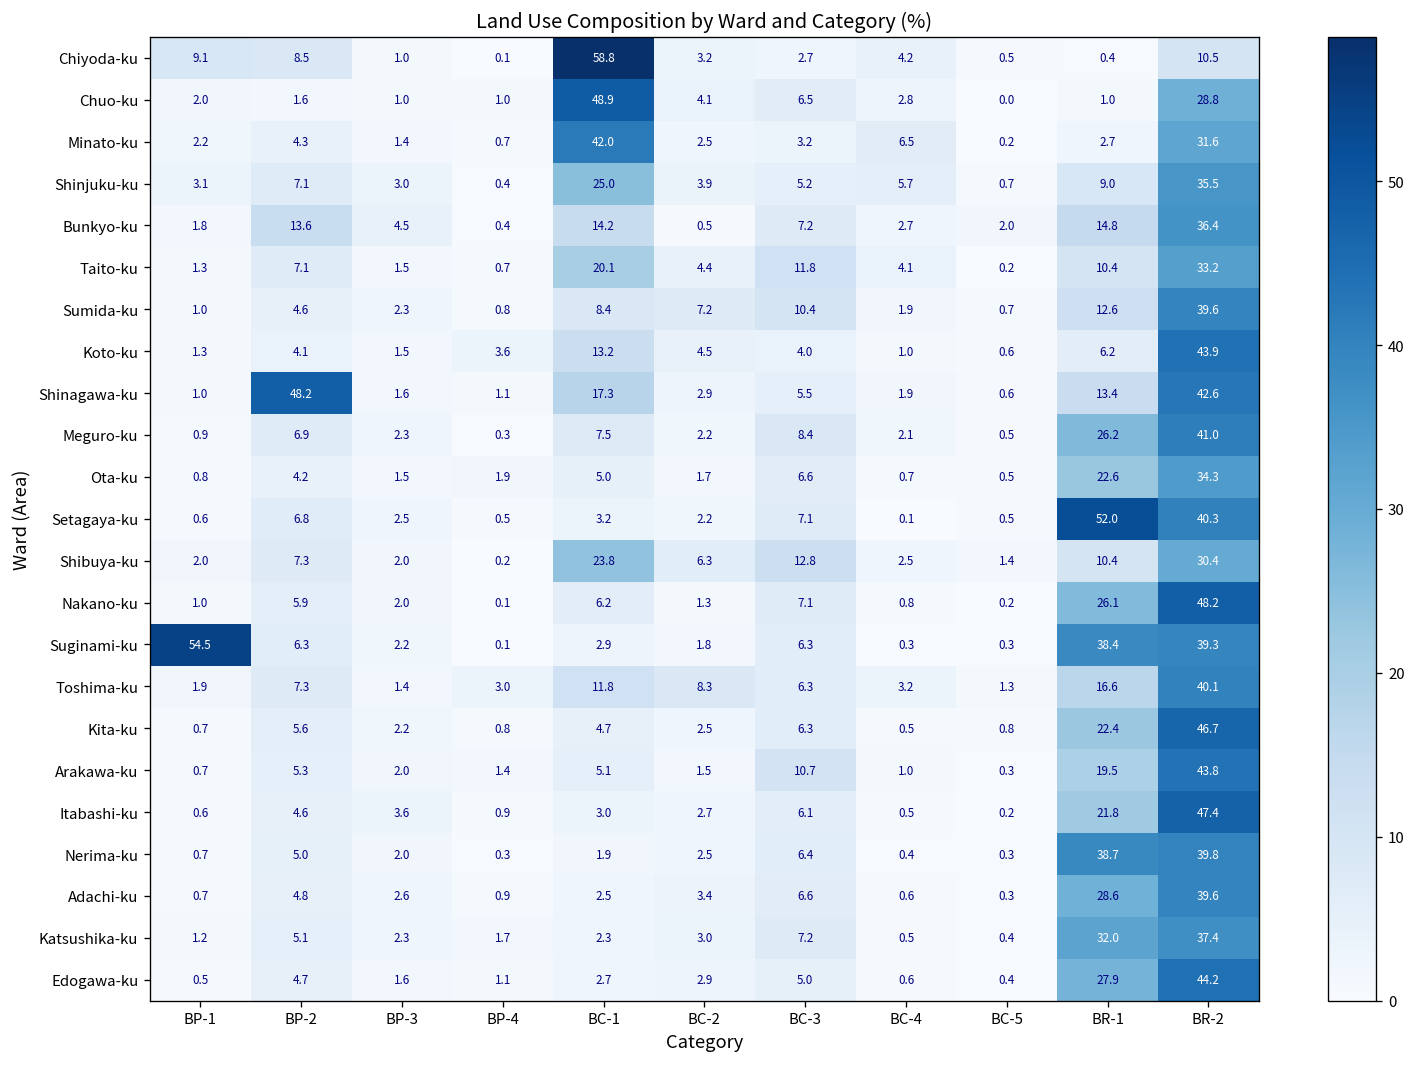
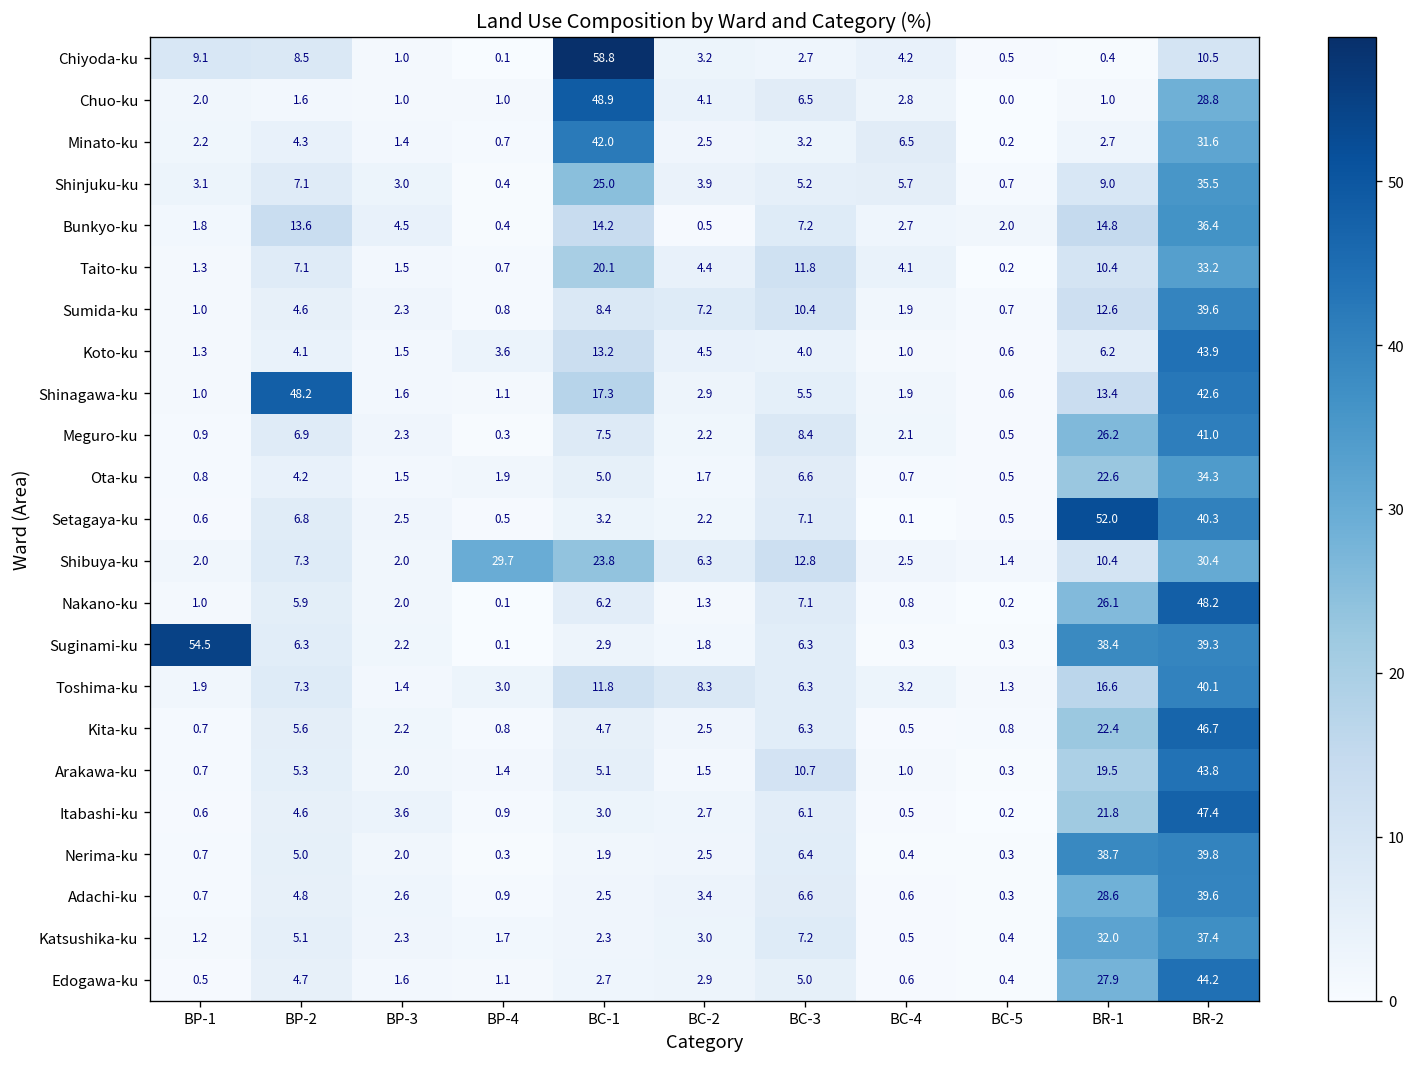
Shibuya-ku, BP-4: 0.2 -> 29.7
